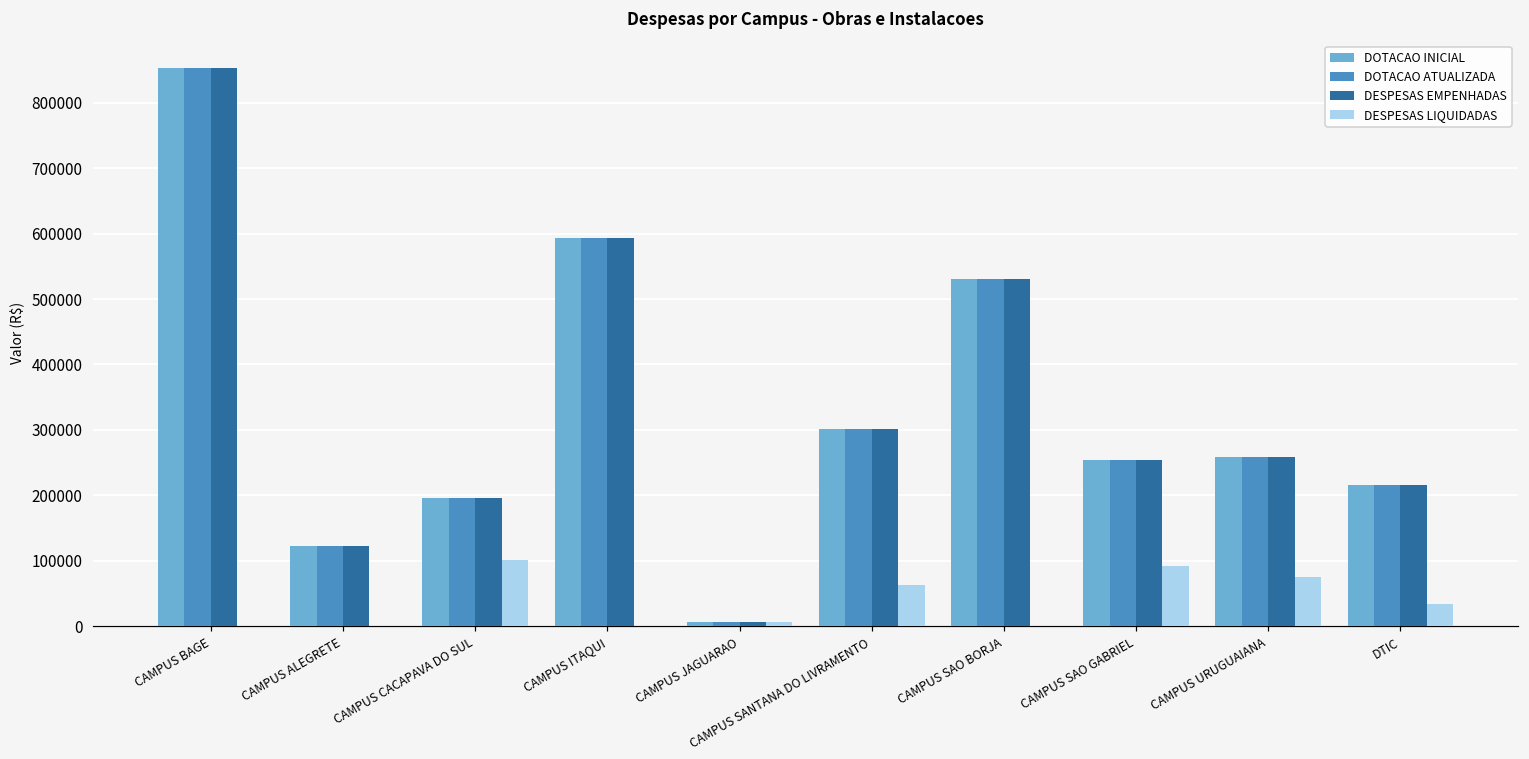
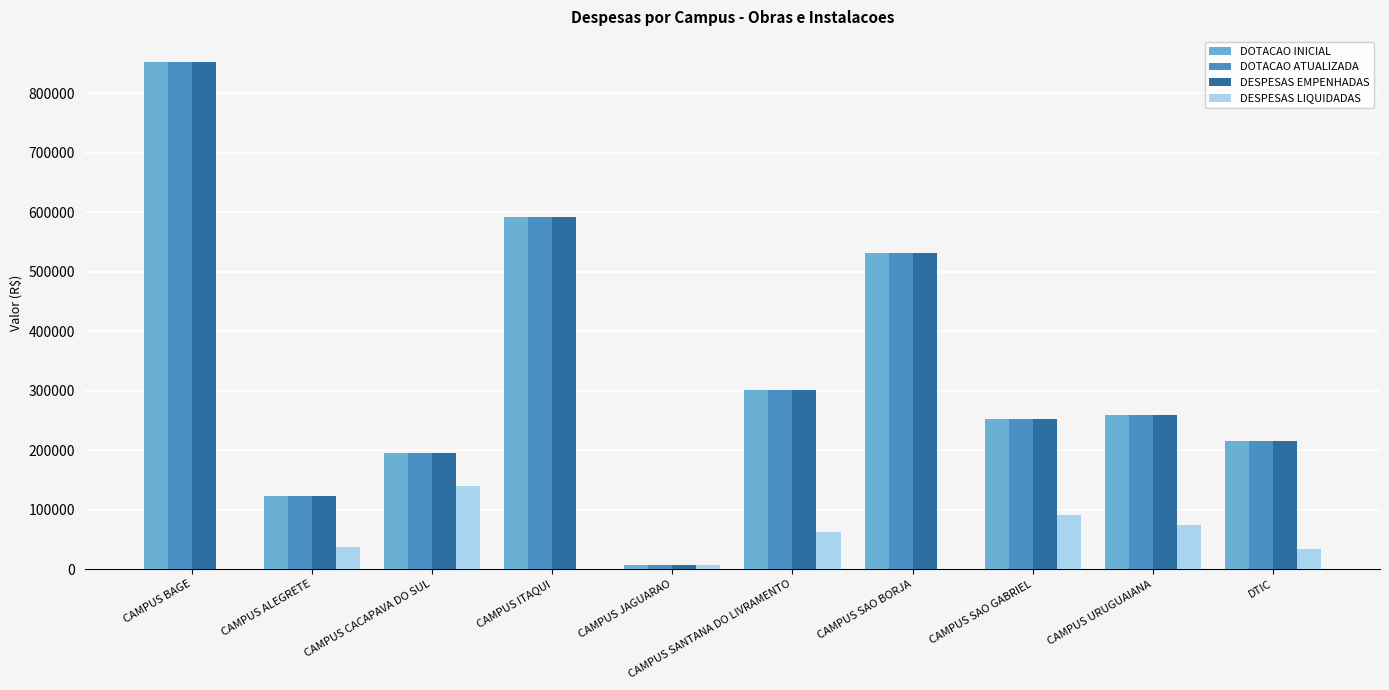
DESPESAS LIQUIDADAS, CAMPUS ALEGRETE: 0 -> 40000
DESPESAS LIQUIDADAS, CAMPUS CACAPAVA DO SUL: 100000 -> 140000
